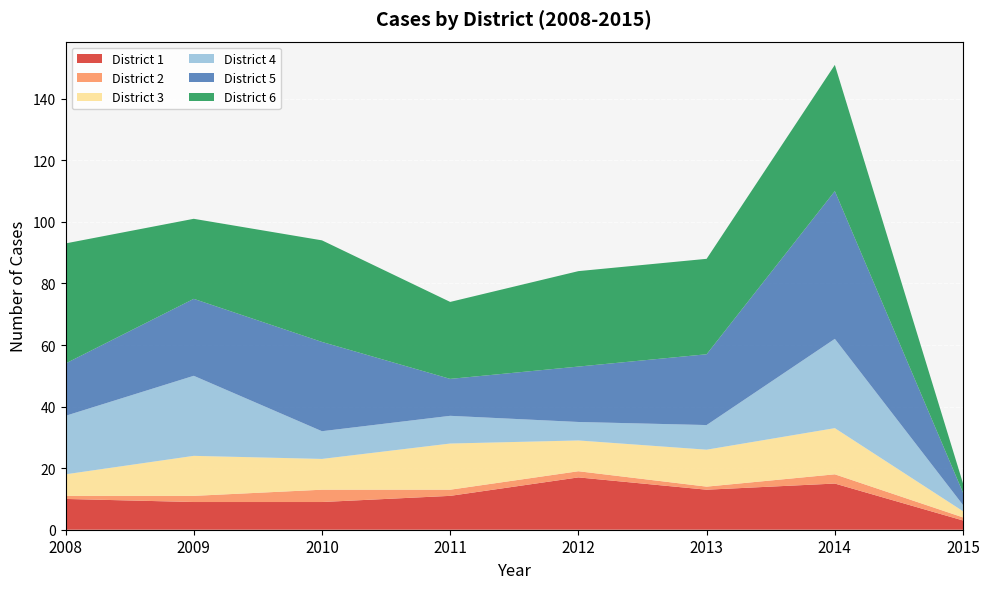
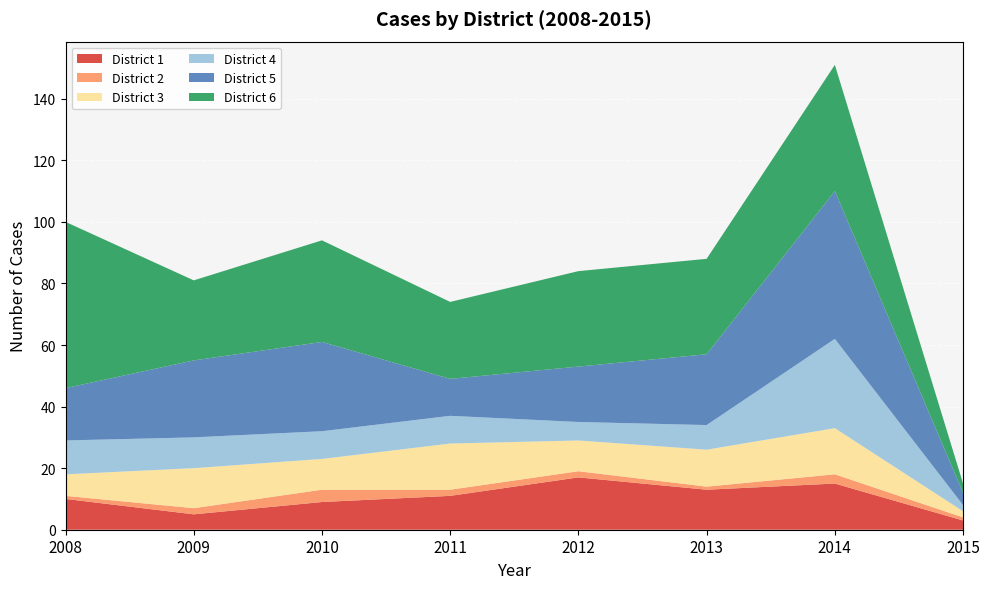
District 4, 2008: 19 -> 11
District 6, 2008: 39 -> 54
District 1, 2009: 9 -> 5
District 4, 2009: 26 -> 10
